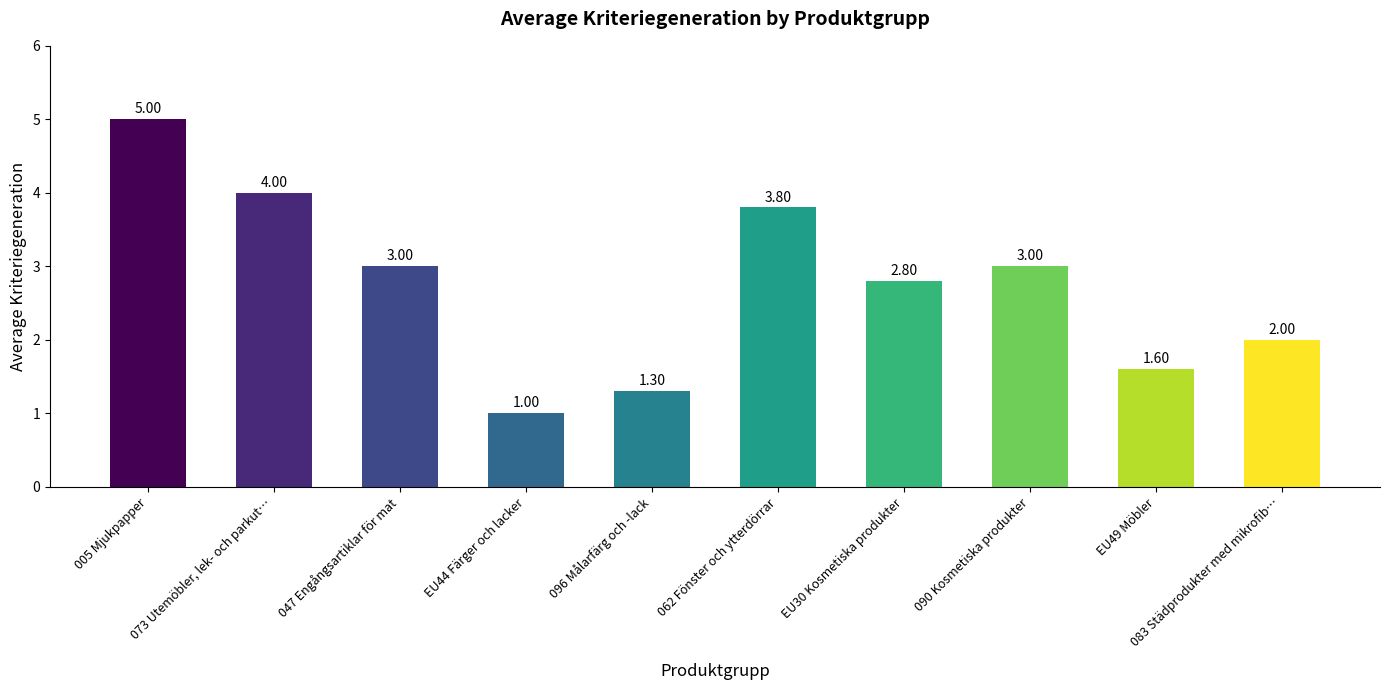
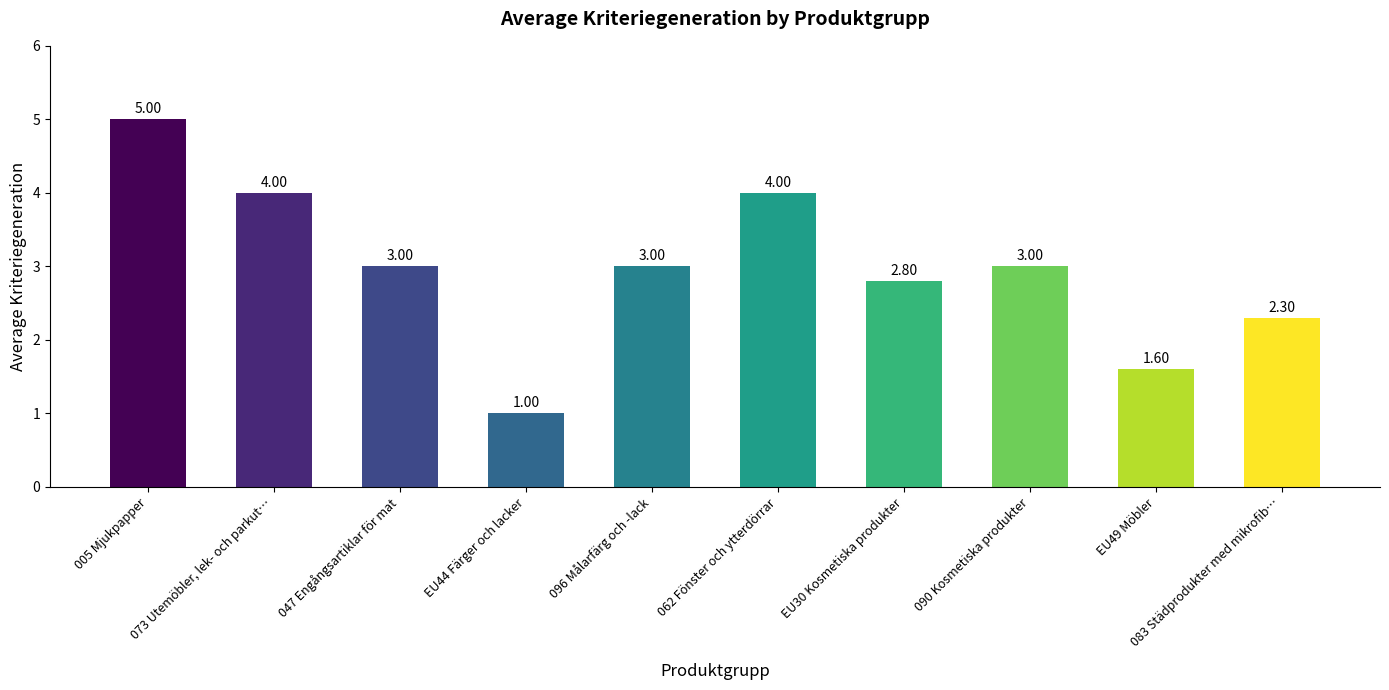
096 Målarfärg och -lack: 1.30 -> 3.00
062 Fönster och ytterdörrar: 3.80 -> 4.00
083 Städprodukter med mikrofib…: 2.00 -> 2.30
